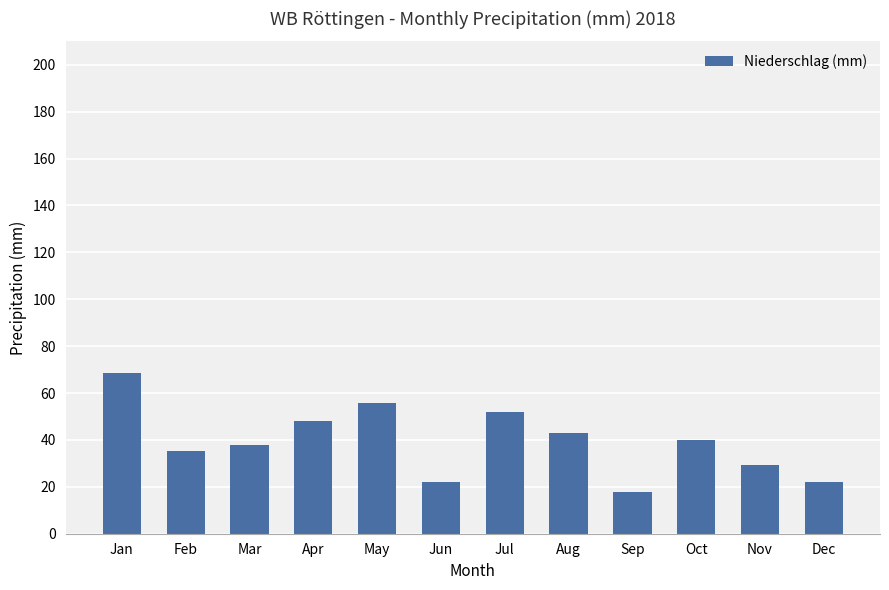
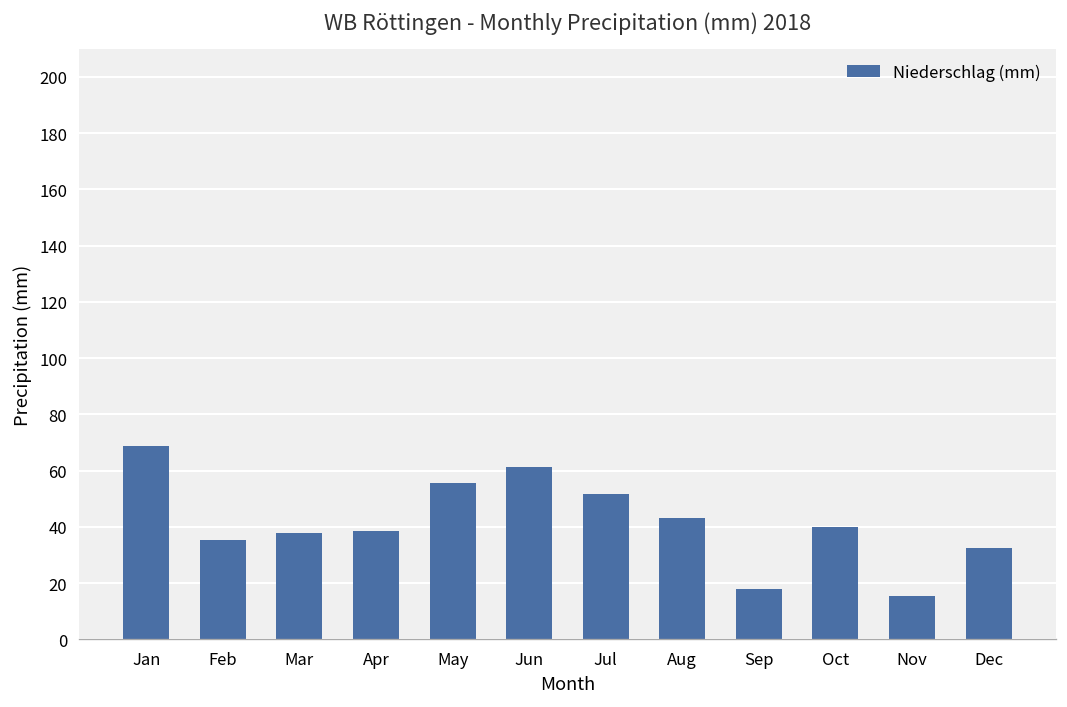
Apr: 48 -> 38
Jun: 22 -> 61
Nov: 29 -> 15
Dec: 22 -> 32
